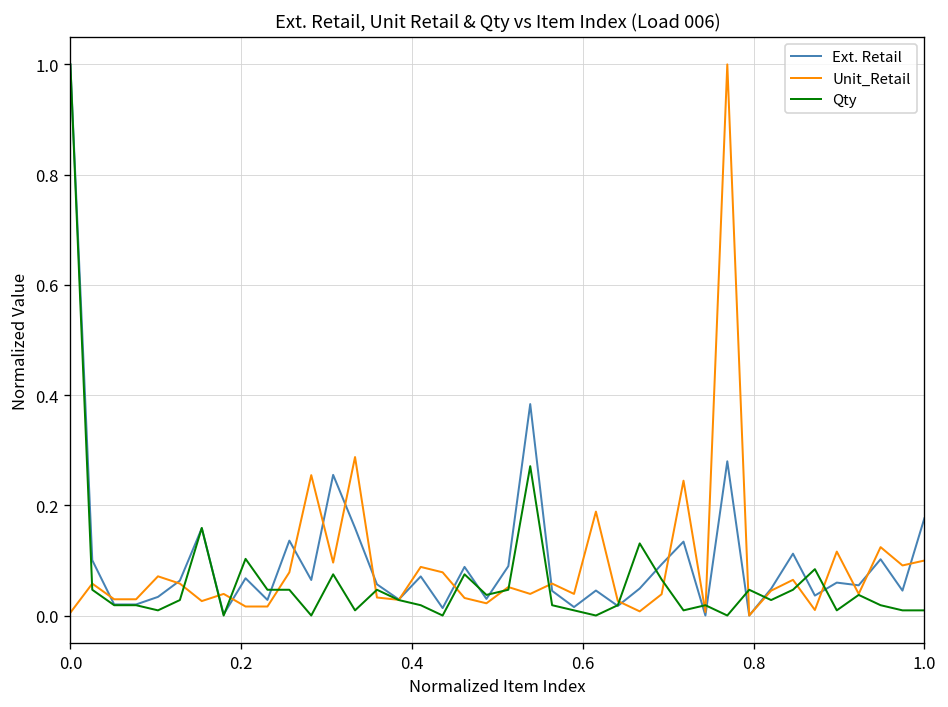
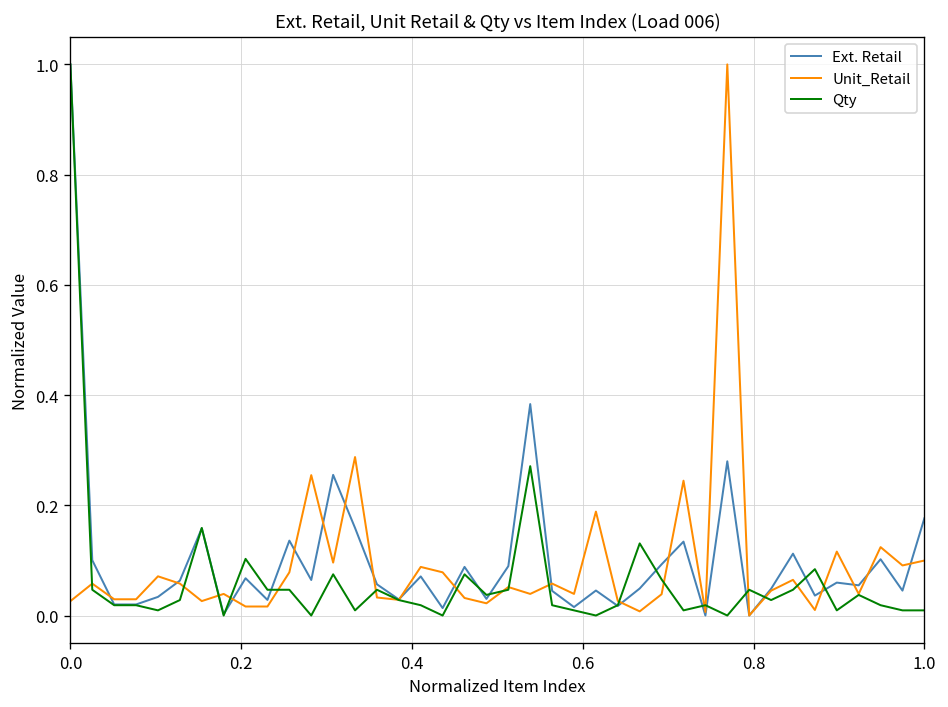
Unit_Retail, 0.0: 0.01 -> 0.03
